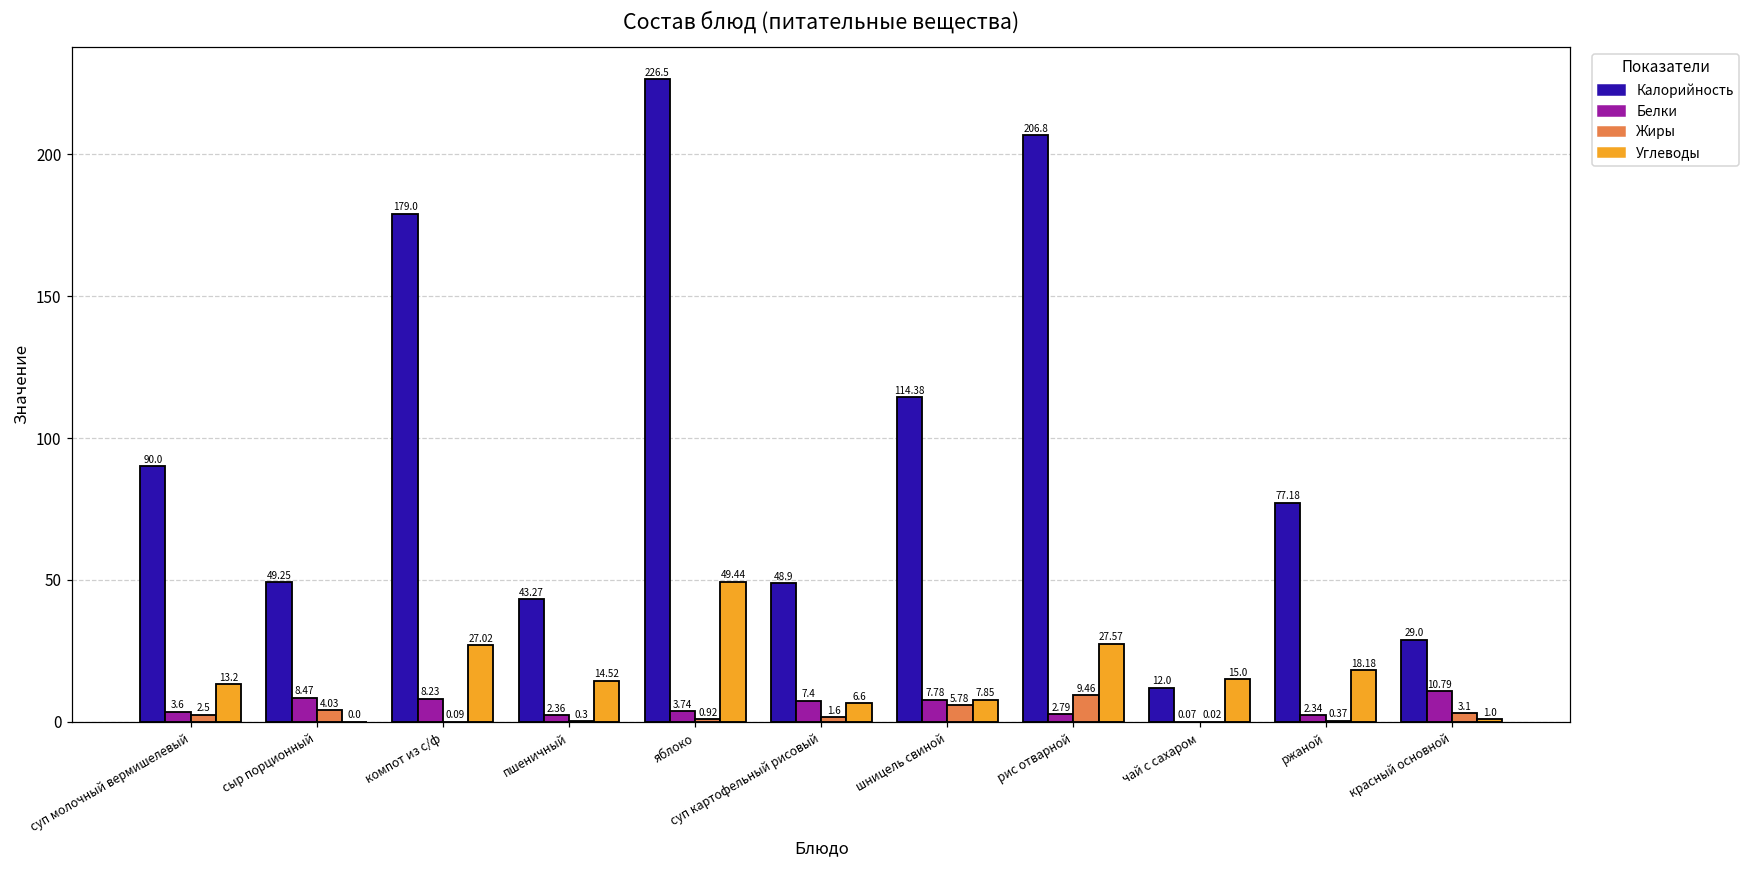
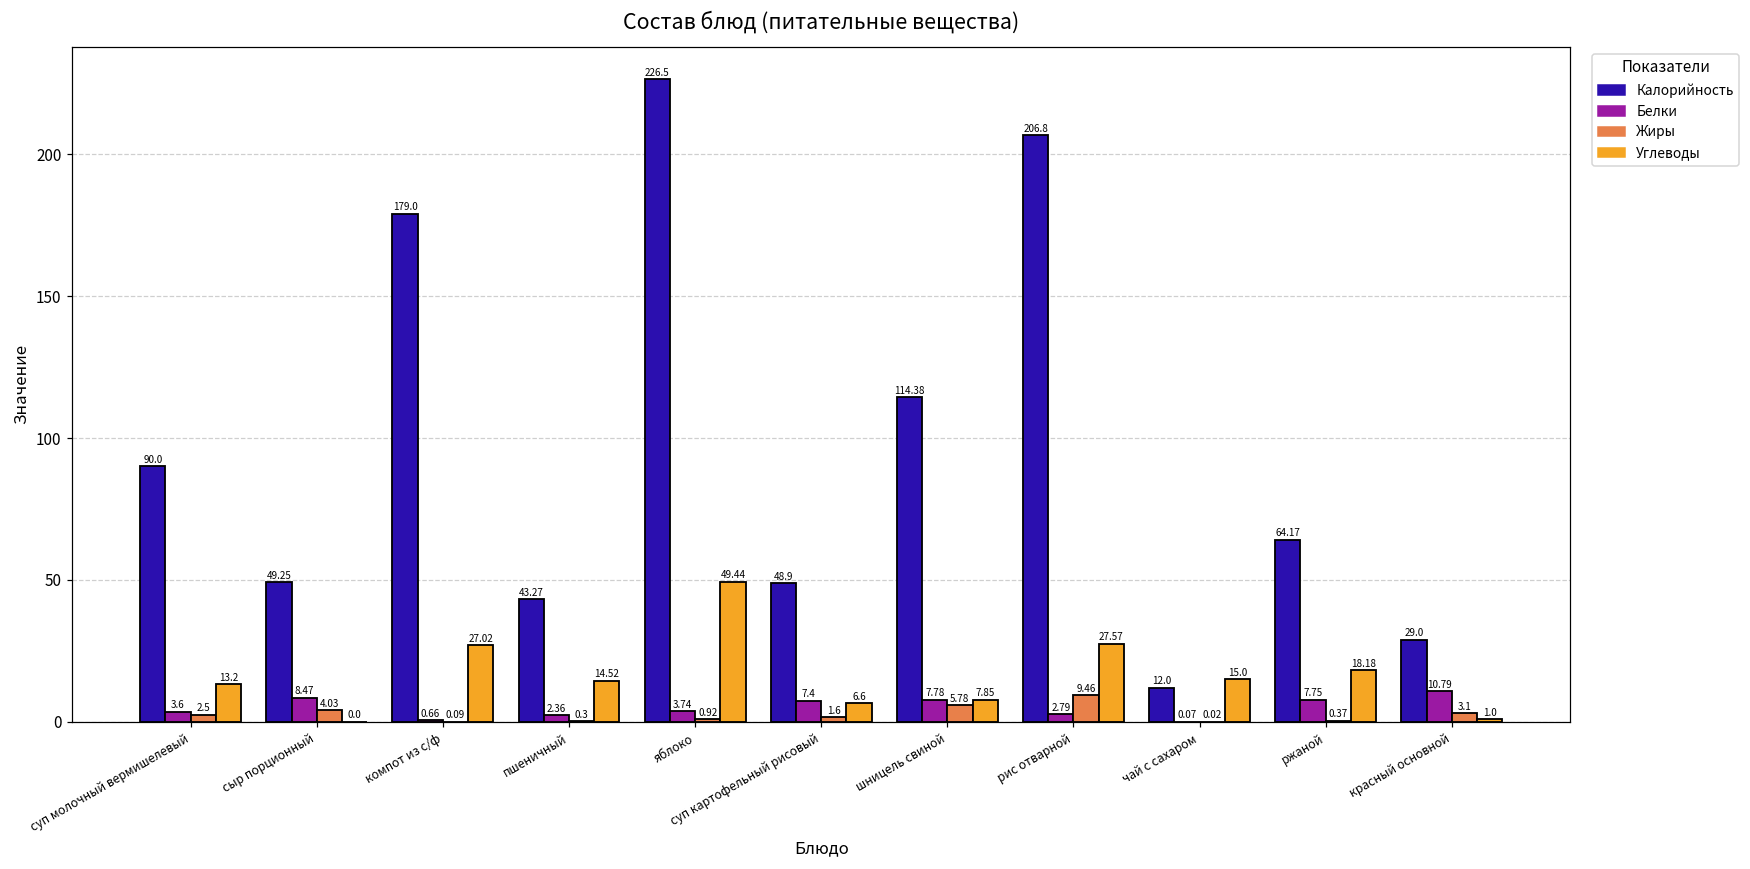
Белки, компот из с/ф: 8.23 -> 0.66
Калорийность, ржаной: 77.18 -> 64.17
Белки, ржаной: 2.34 -> 7.75
